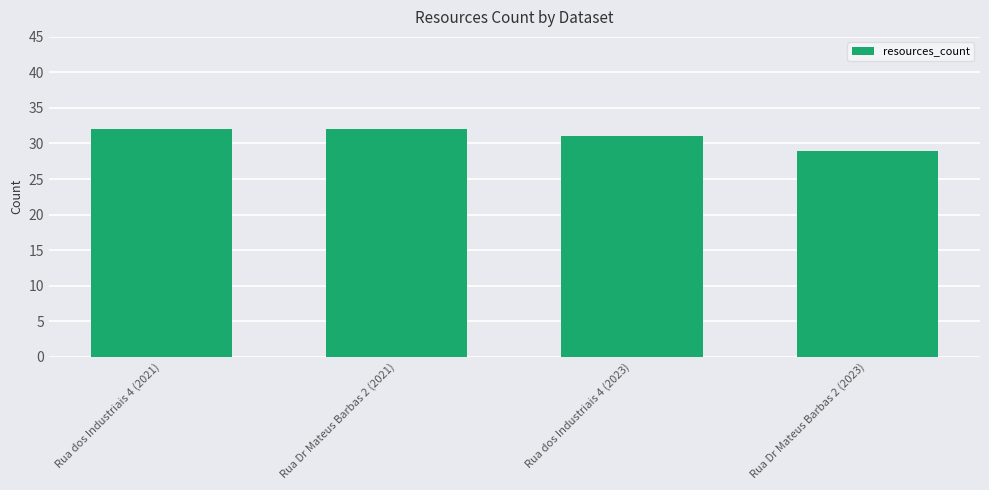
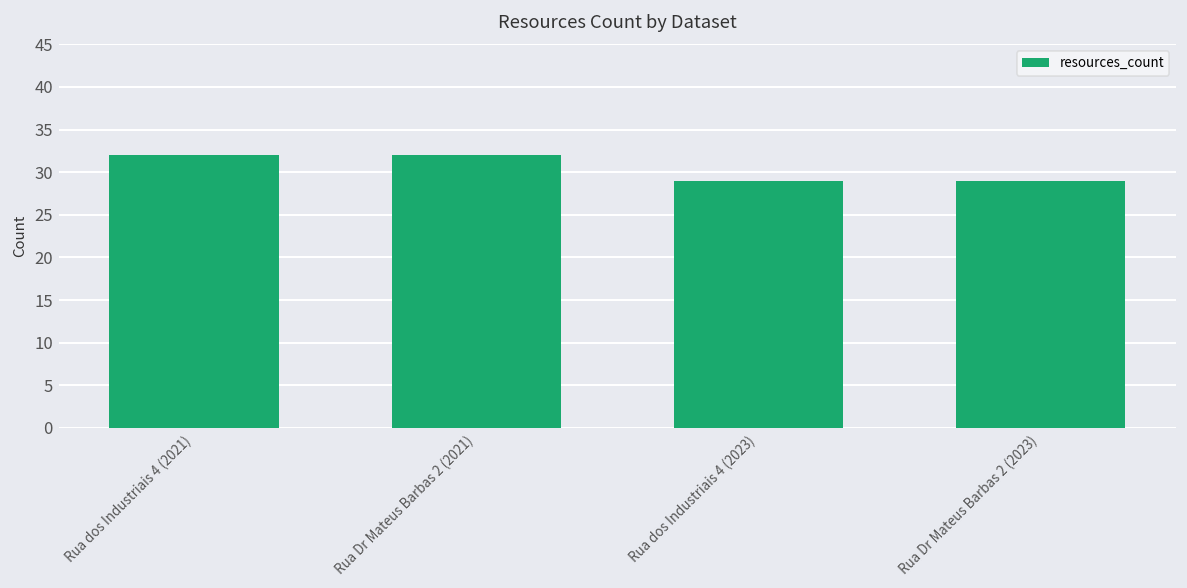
Rua dos Industriais 4 (2023): 31 -> 29
